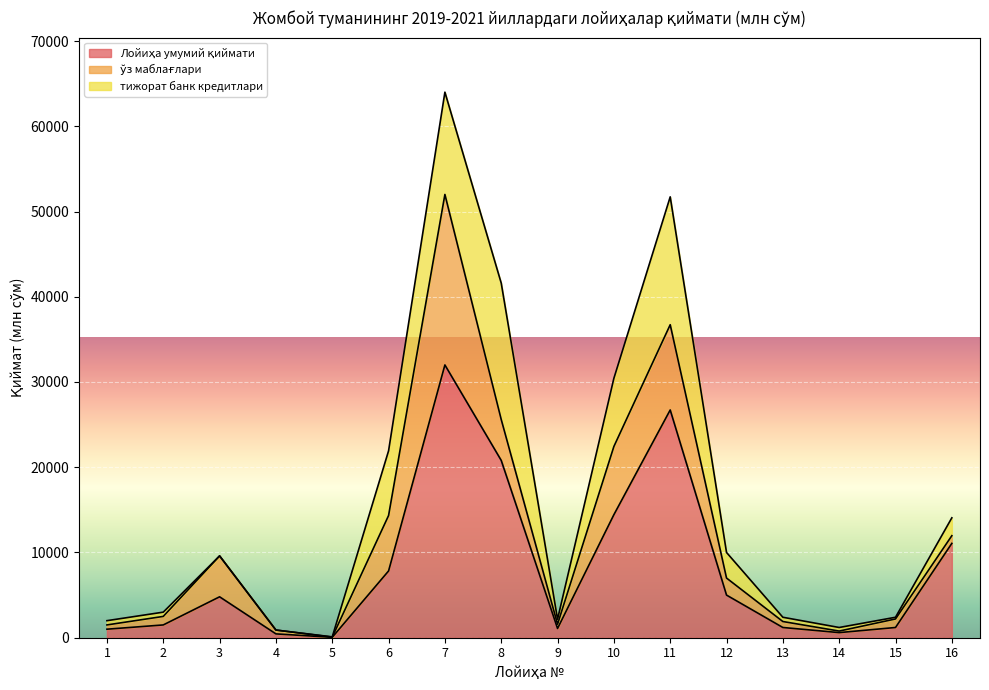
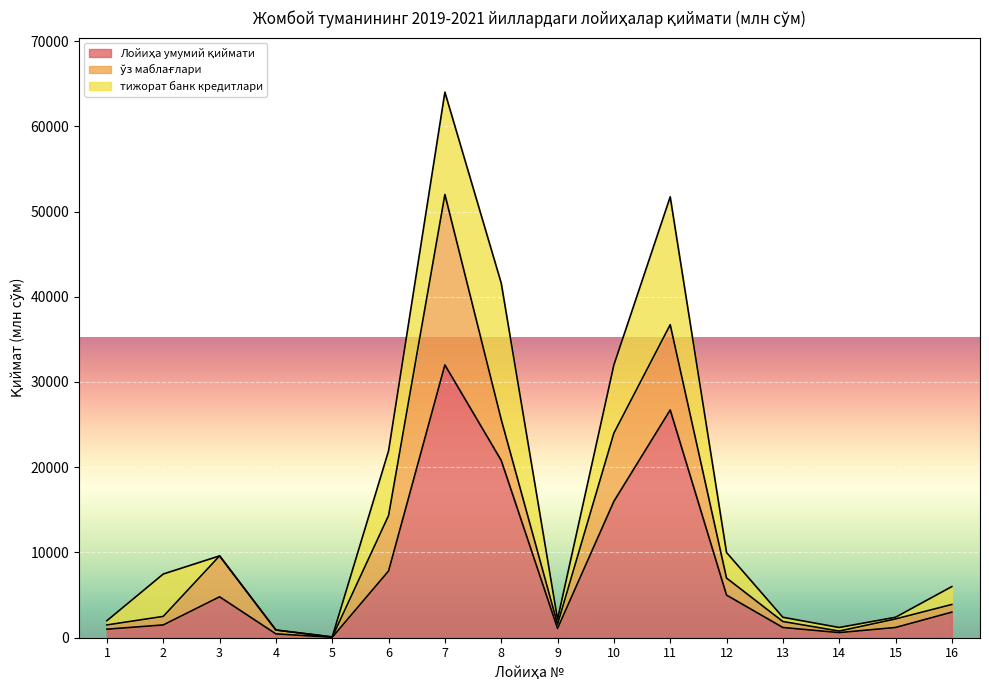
тижорат банк кредитлари, 2: 1000 -> 5000
Лойиҳа умумий қиймати, 10: 14000 -> 16000
Лойиҳа умумий қиймати, 16: 11000 -> 3000
